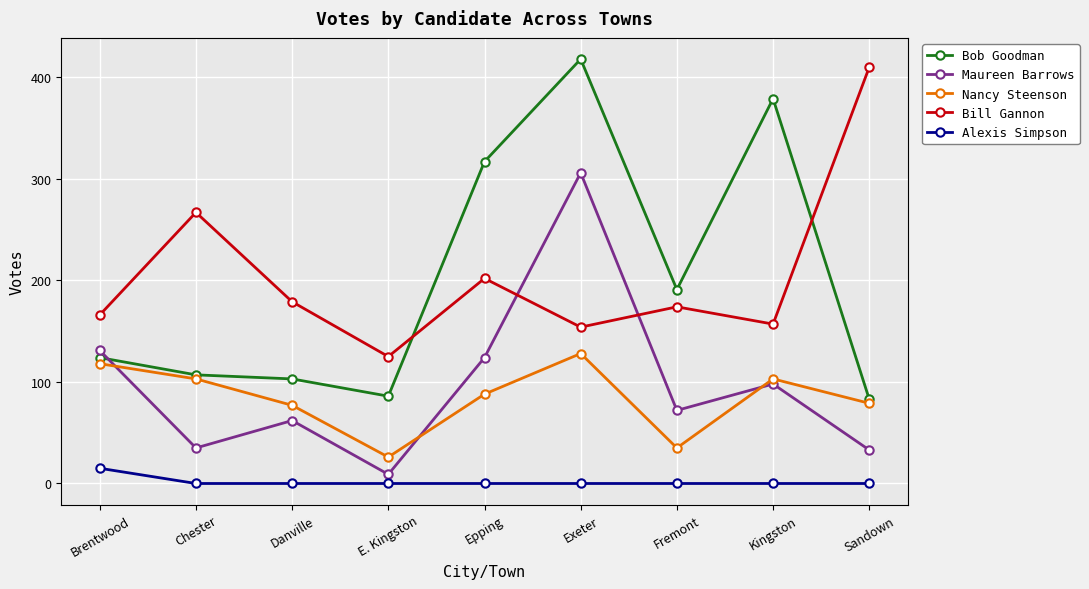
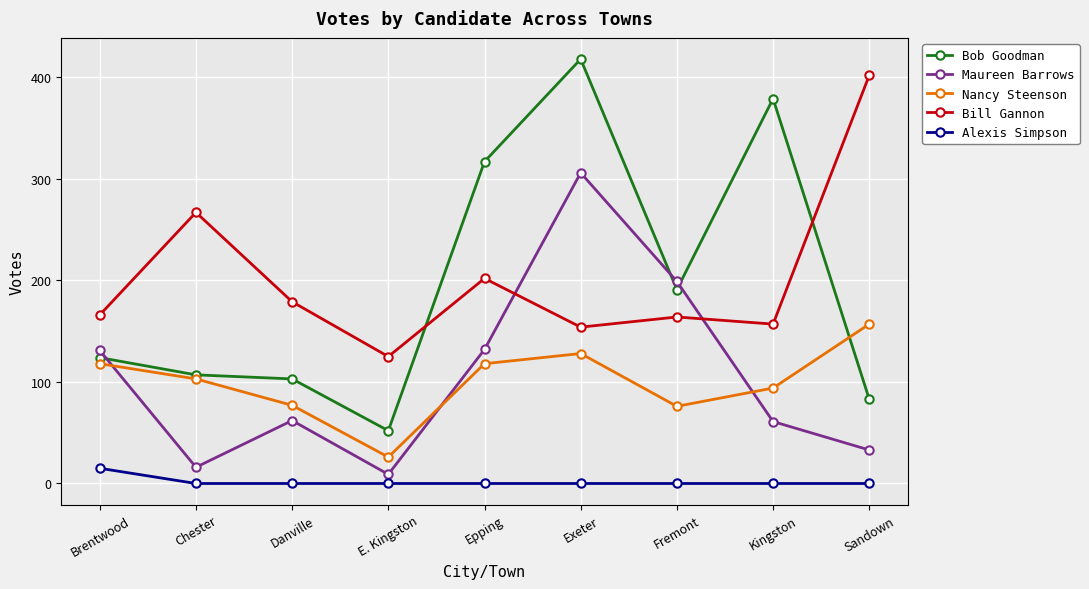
Maureen Barrows, Chester: 35 -> 16
Bob Goodman, E. Kingston: 86 -> 52
Maureen Barrows, Epping: 124 -> 132
Nancy Steenson, Epping: 88 -> 118
Maureen Barrows, Fremont: 72 -> 199
Nancy Steenson, Fremont: 35 -> 76
Bill Gannon, Fremont: 174 -> 164
Maureen Barrows, Kingston: 98 -> 61
Nancy Steenson, Kingston: 103 -> 94
Nancy Steenson, Sandown: 79 -> 157
Bill Gannon, Sandown: 410 -> 402
